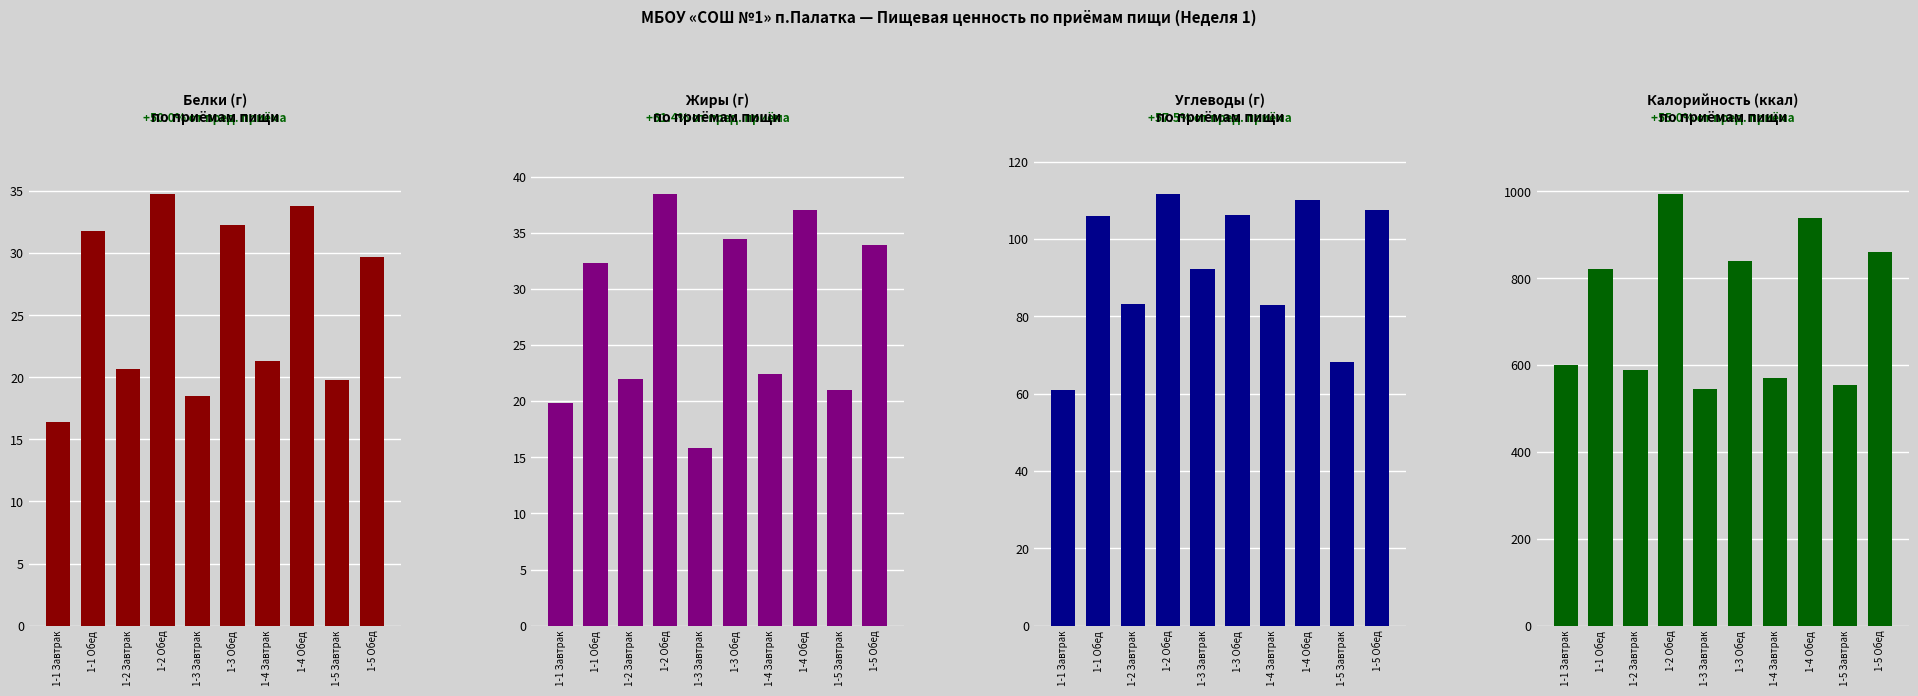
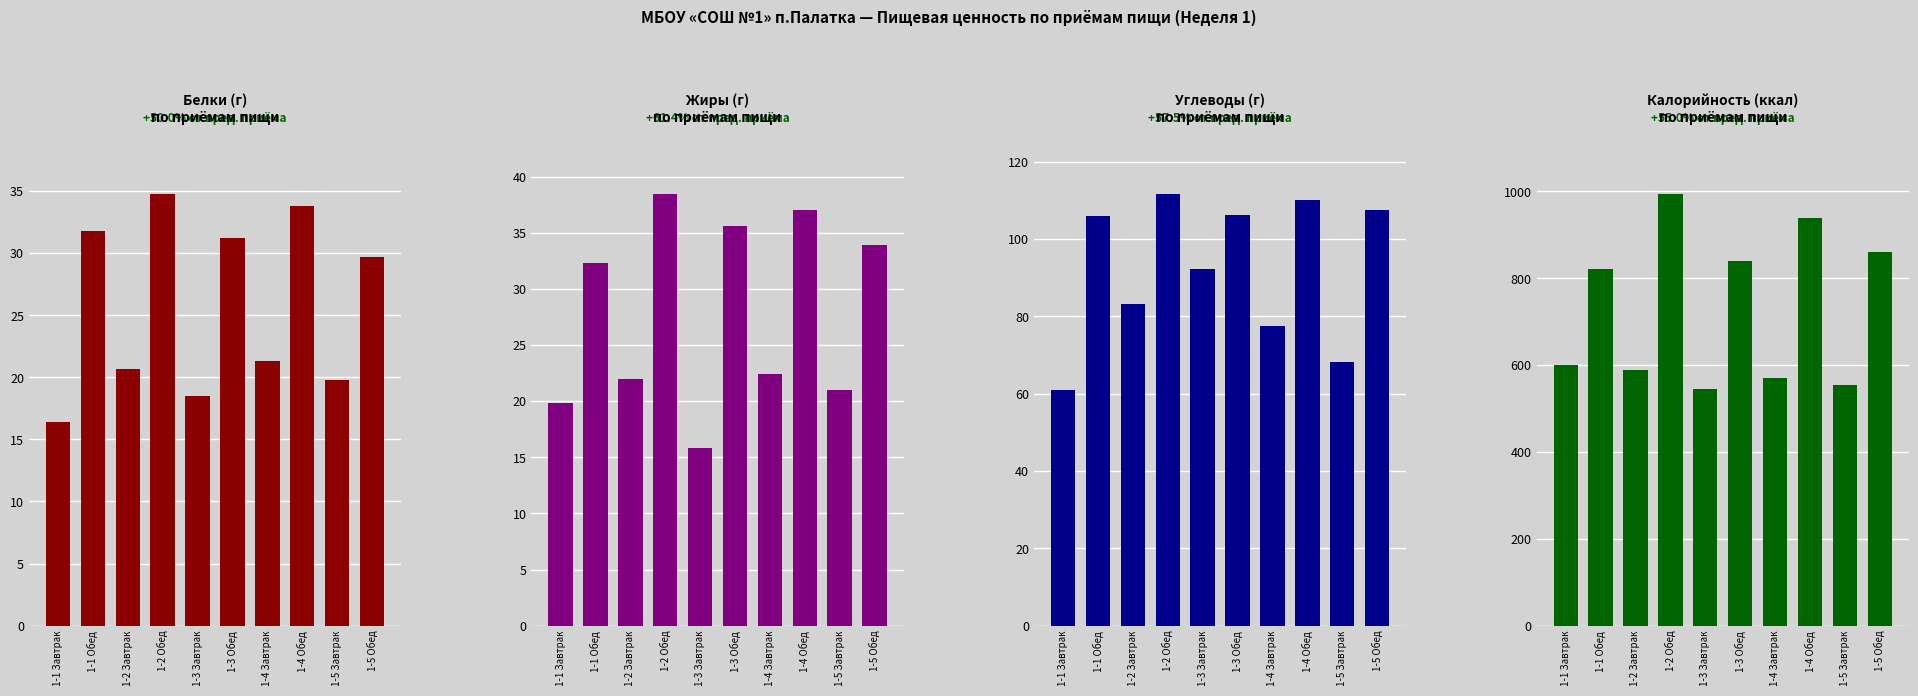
Белки (г) по приёмам пищи, 1-3 Обед: 32.3 -> 31.2
Жиры (г) по приёмам пищи, 1-3 Обед: 34.4 -> 35.6
Углеводы (г) по приёмам пищи, 1-4 Завтрак: 83 -> 78
